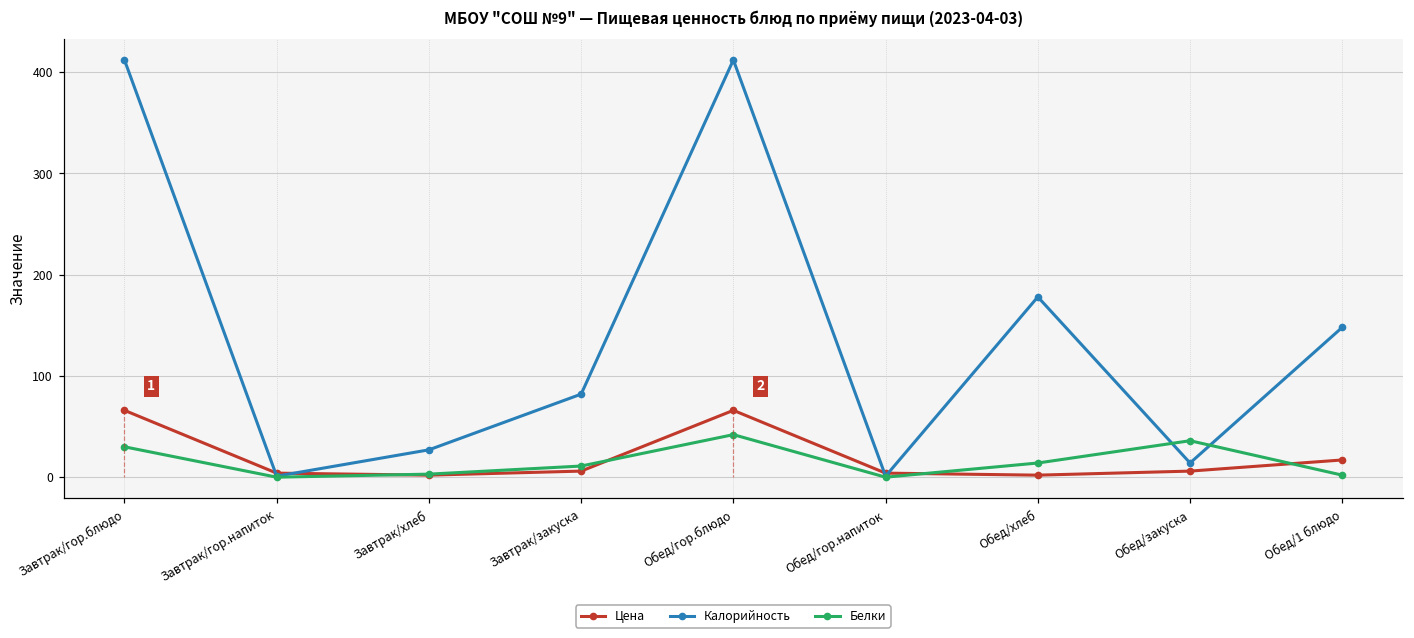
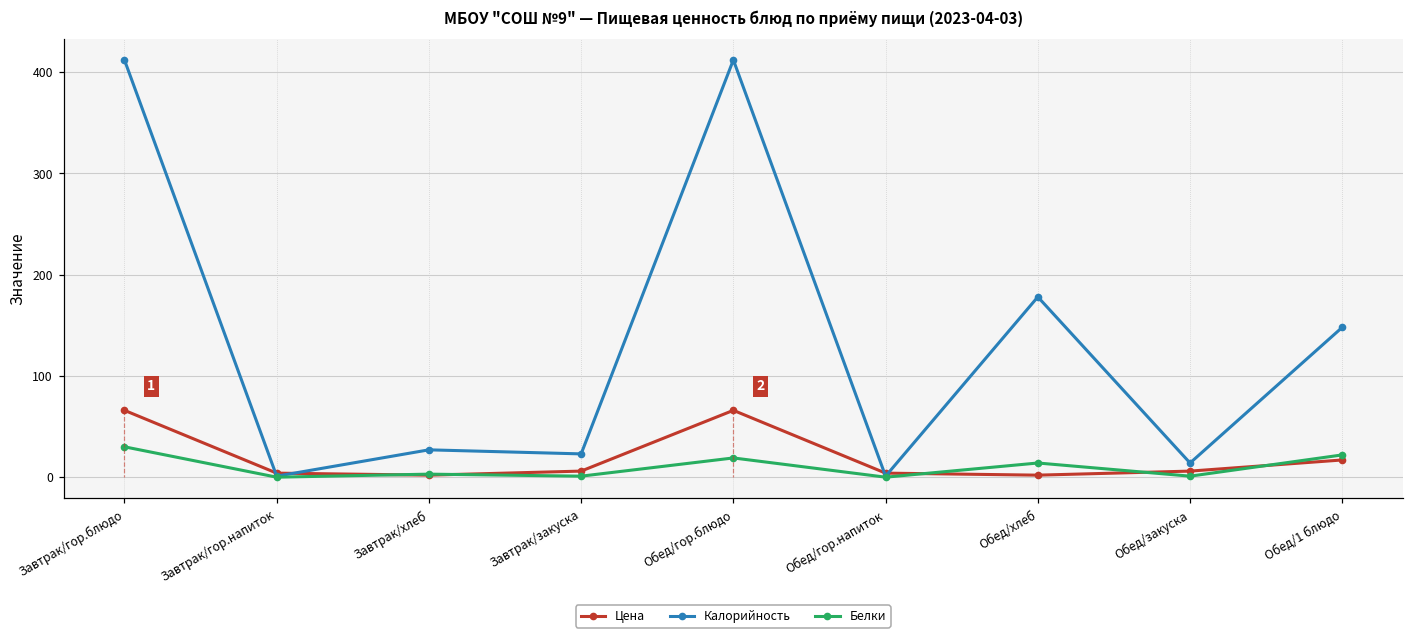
Калорийность, Завтрак/закуска: 80 -> 20
Белки, Завтрак/закуска: 10 -> 0
Белки, Обед/гор.блюдо: 40 -> 20
Белки, Обед/закуска: 40 -> 0
Белки, Обед/1 блюдо: 0 -> 20
